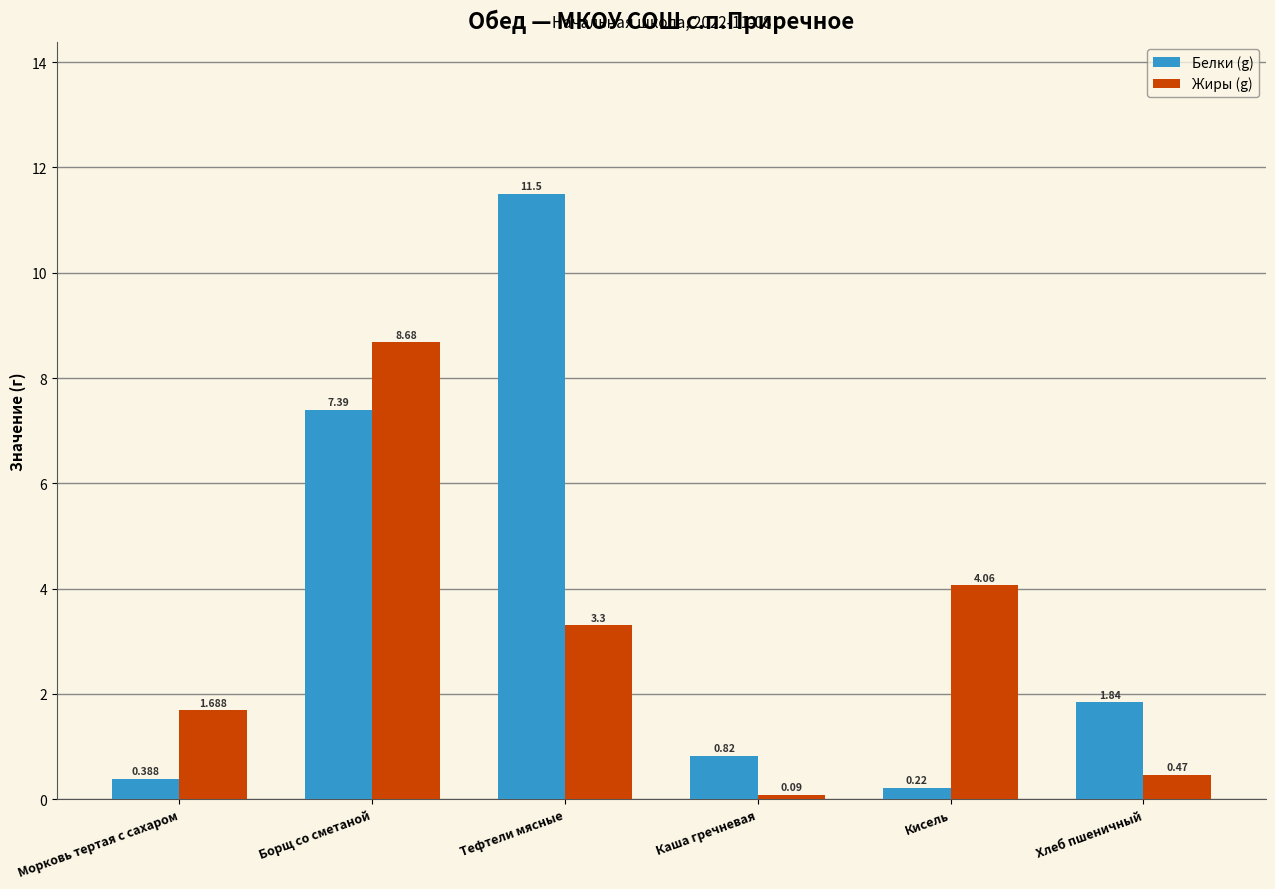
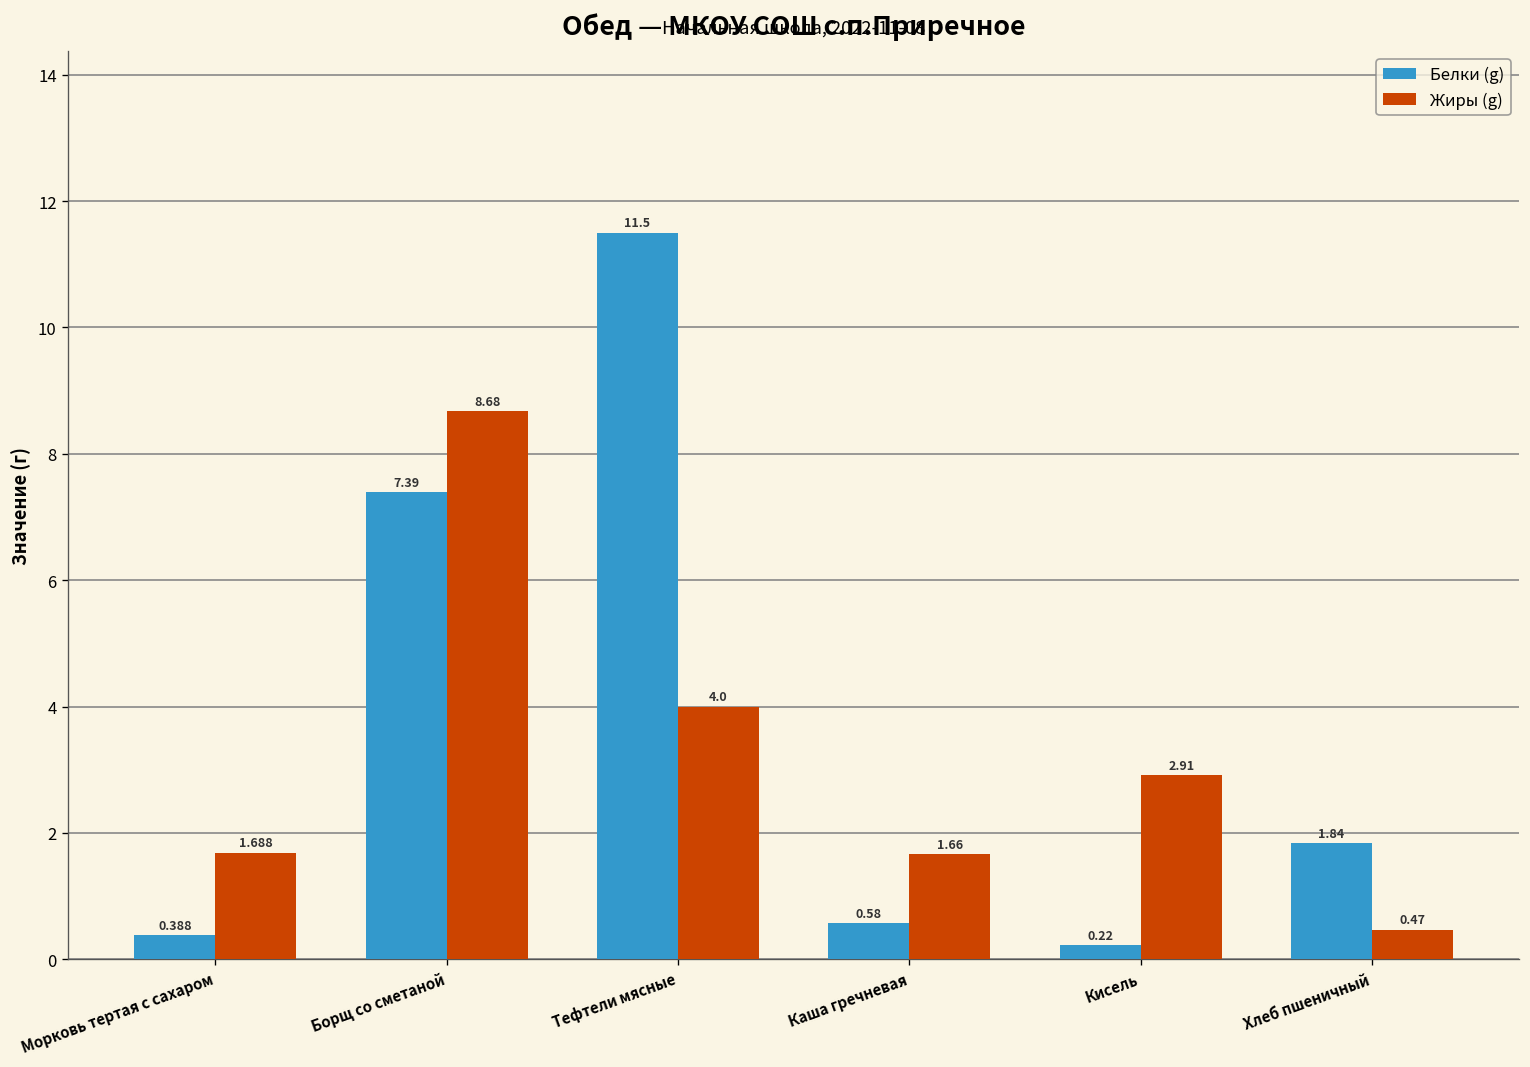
Жиры (g), Тефтели мясные: 3.3 -> 4.0
Белки (g), Каша гречневая: 0.82 -> 0.58
Жиры (g), Каша гречневая: 0.09 -> 1.66
Жиры (g), Кисель: 4.06 -> 2.91
